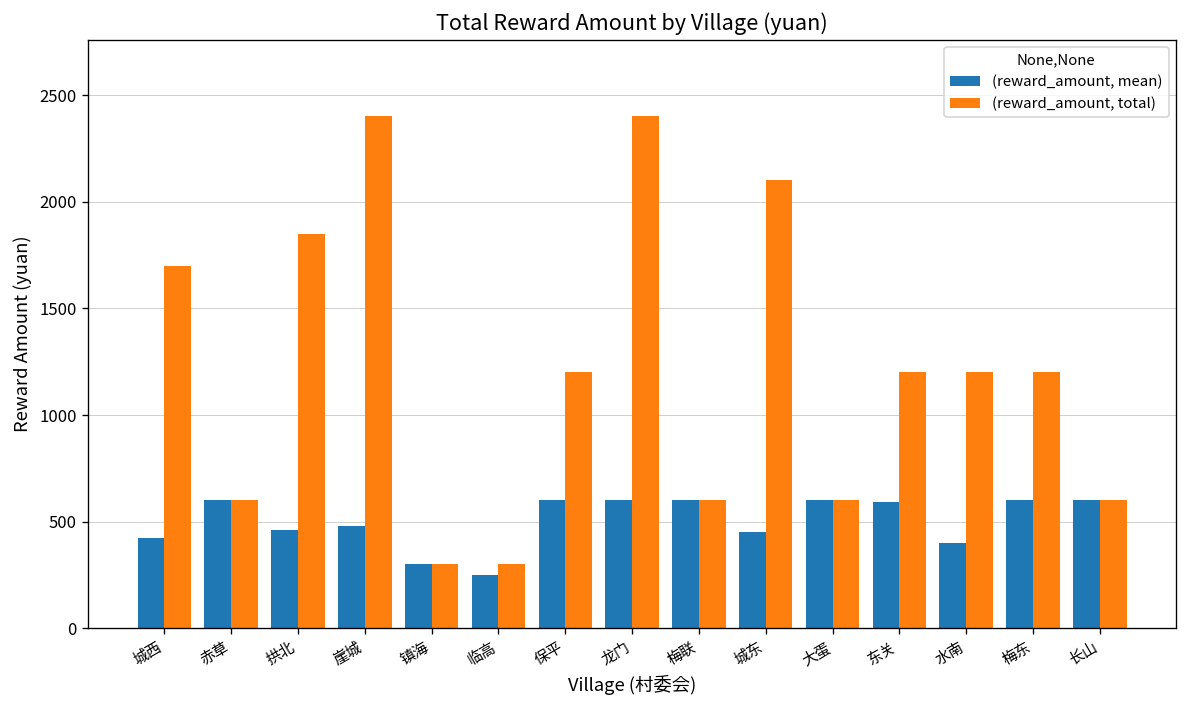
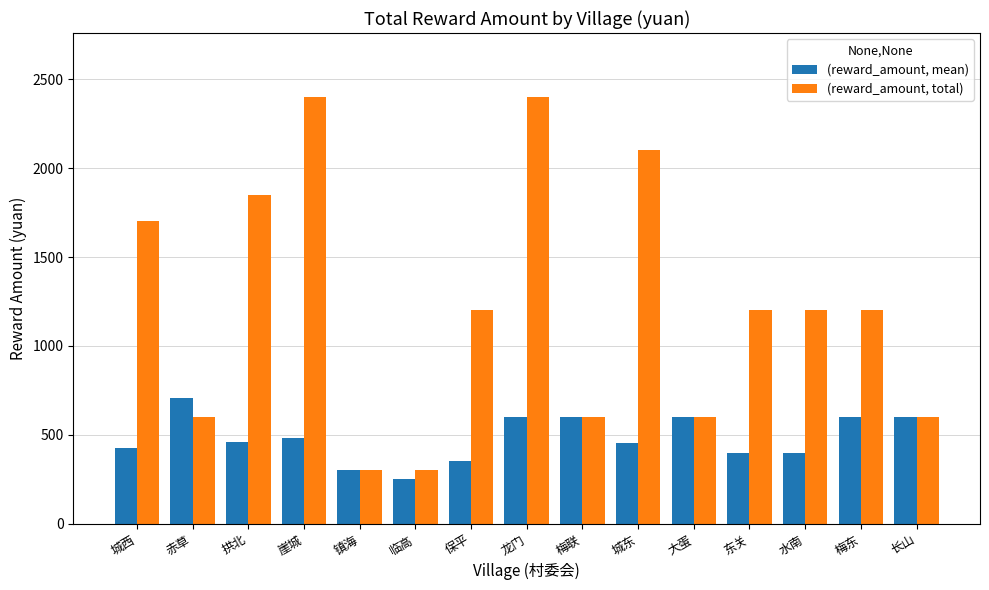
(reward_amount, mean), 赤草: 600 -> 710
(reward_amount, mean), 保平: 600 -> 350
(reward_amount, mean), 东关: 590 -> 400
